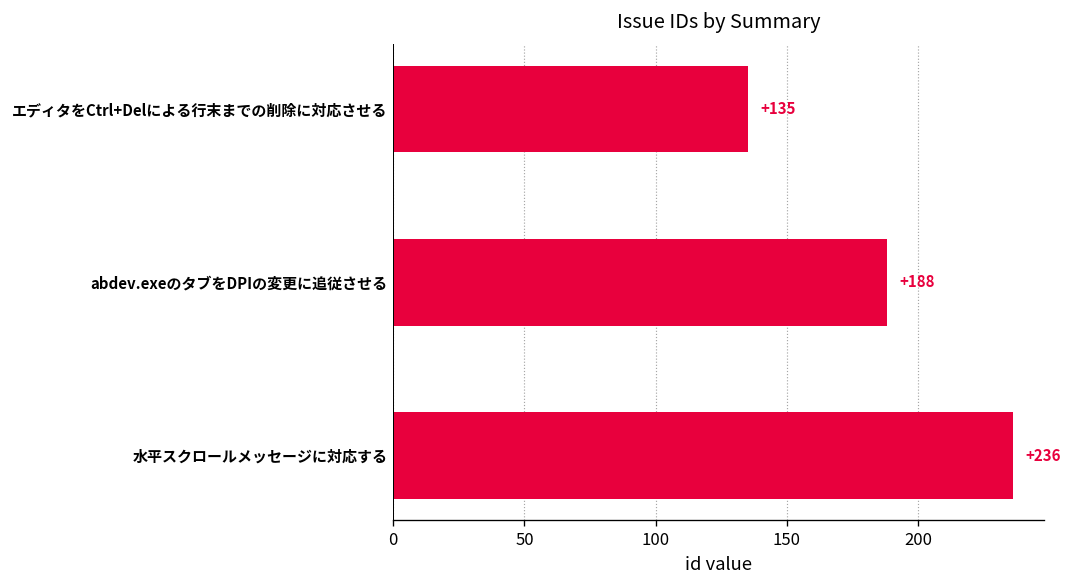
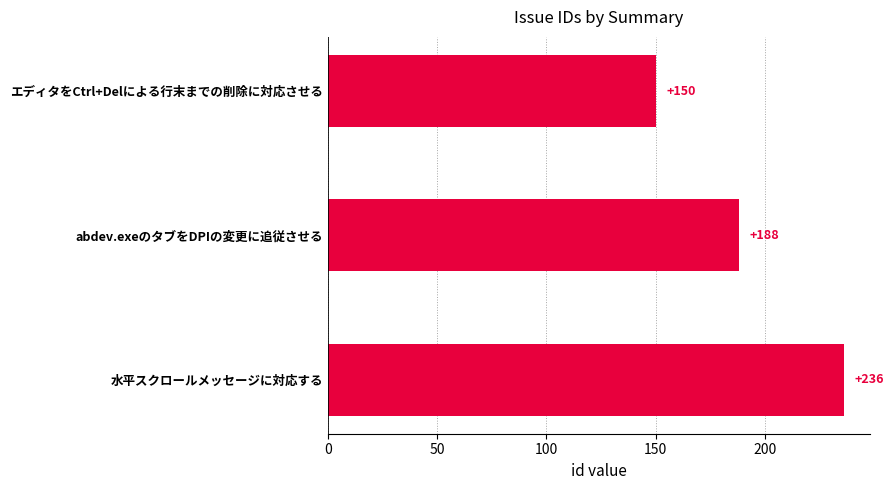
エディタをCtrl+Delによる行末までの削除に対応させる: +135 -> +150
